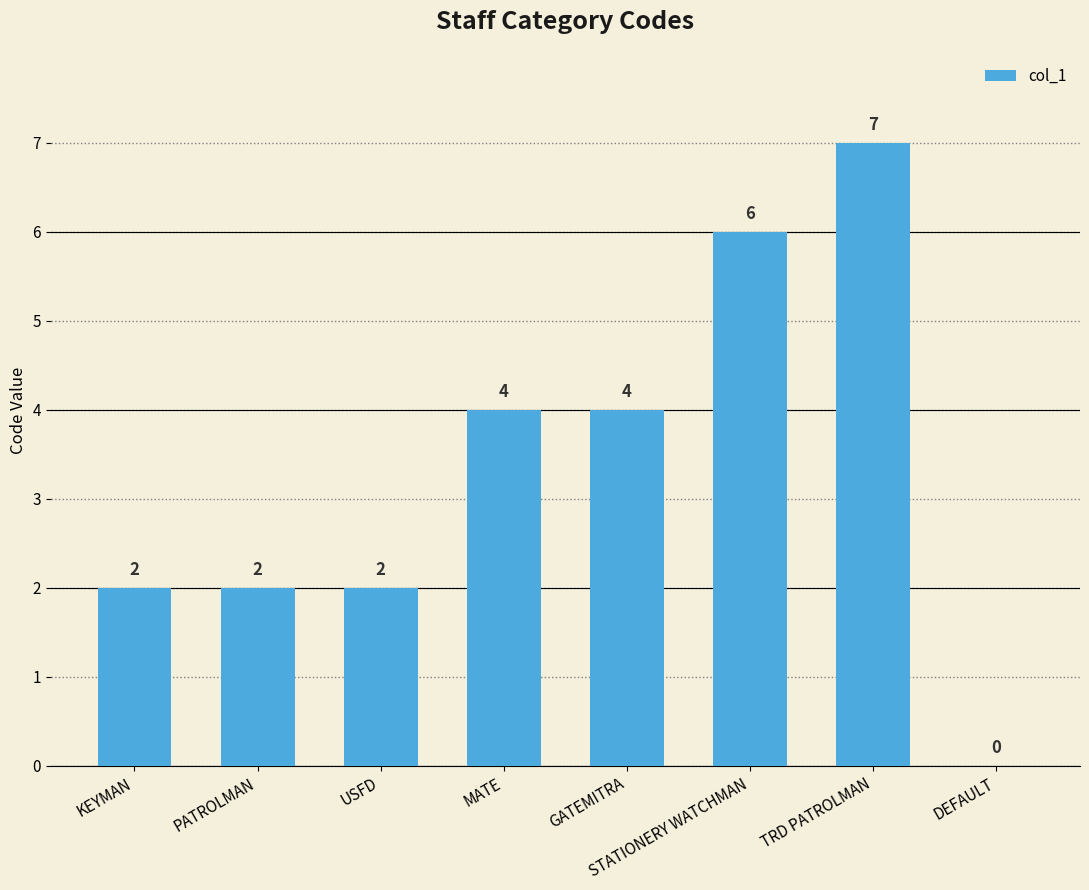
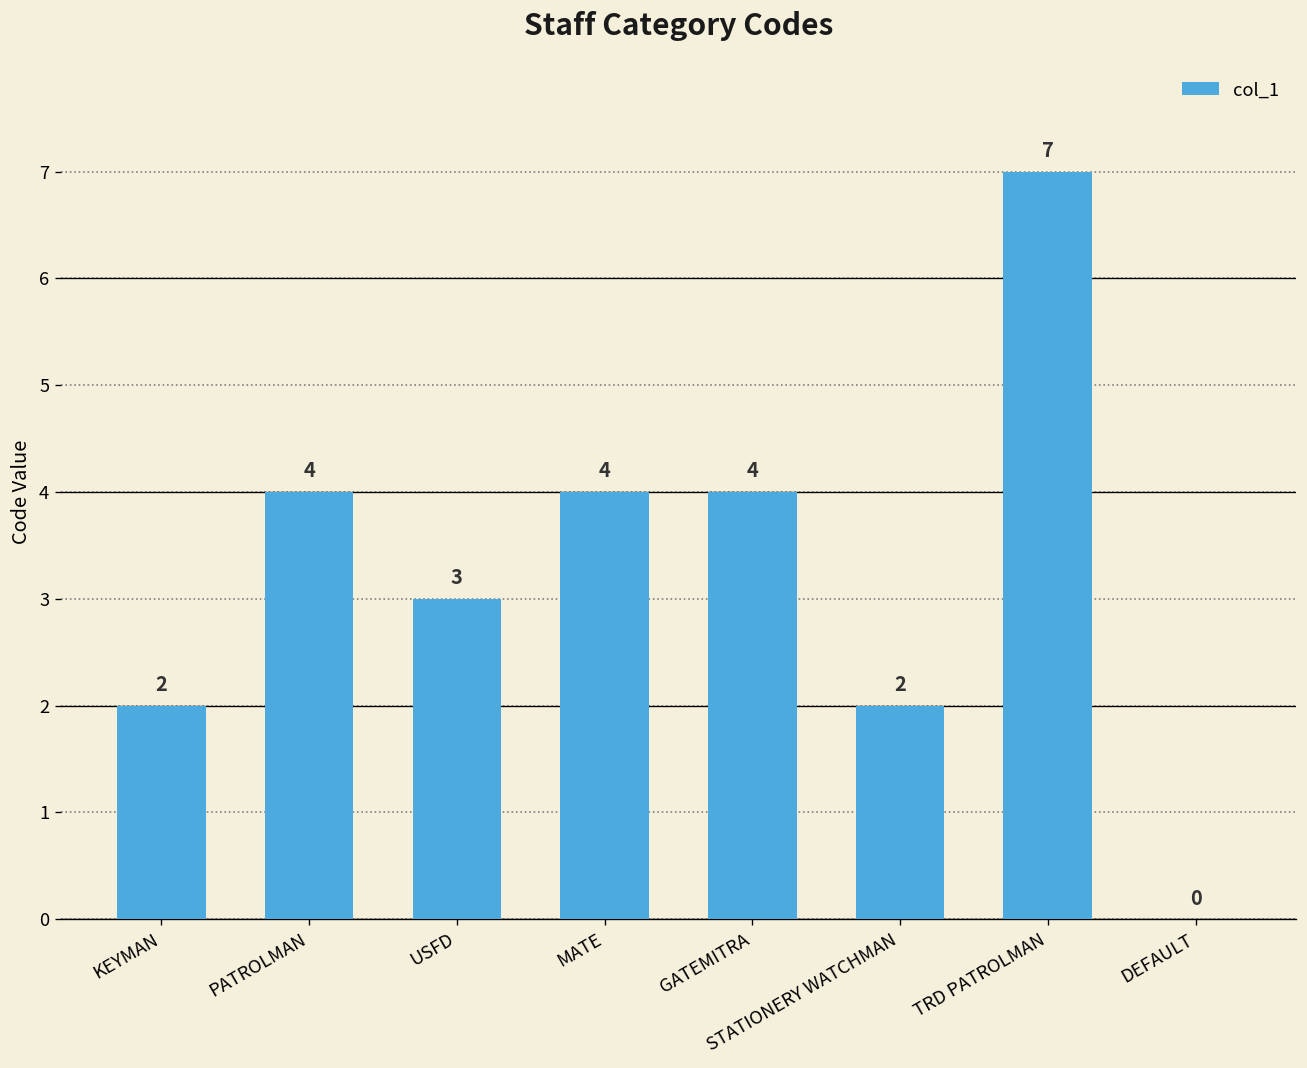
PATROLMAN: 2 -> 4
USFD: 2 -> 3
STATIONERY WATCHMAN: 6 -> 2
